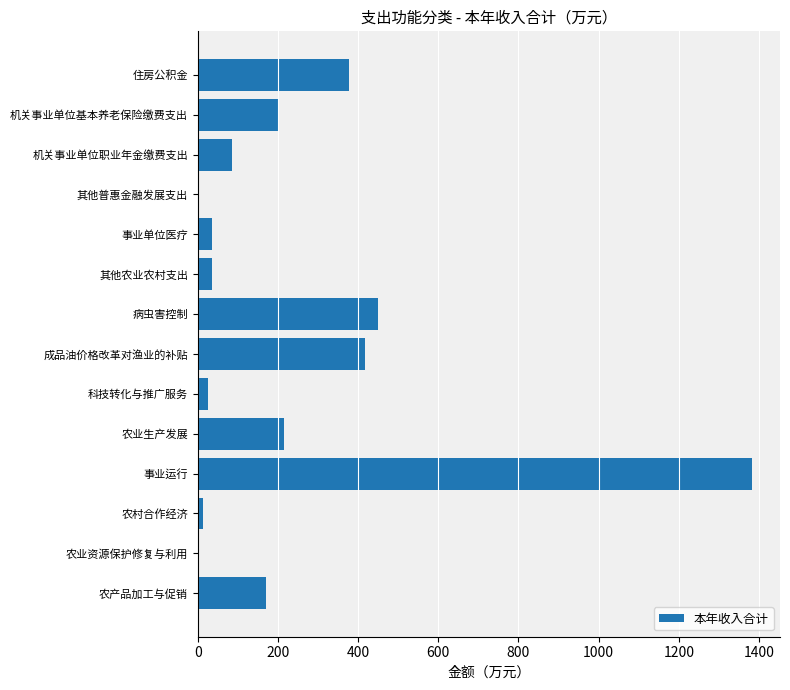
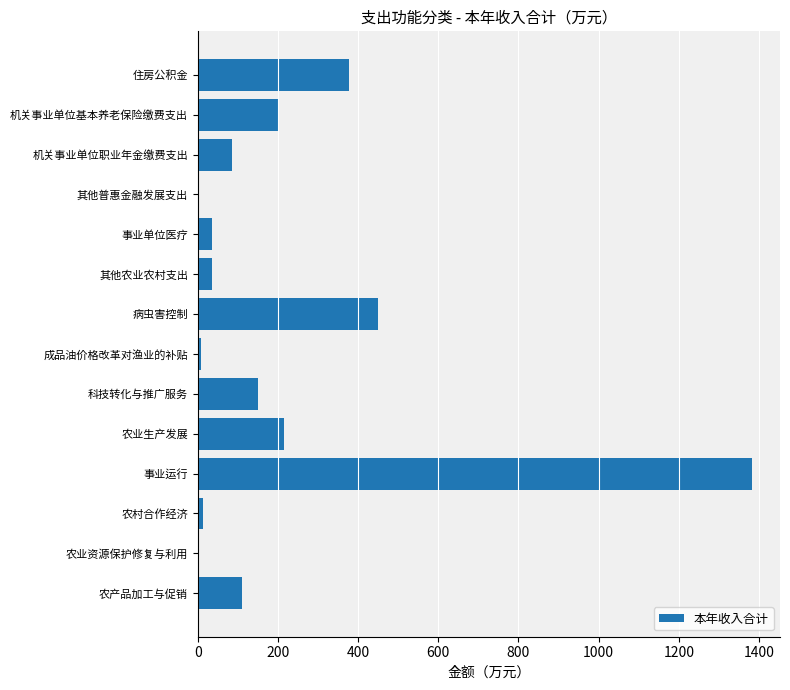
成品油价格改革对渔业的补贴: 420 -> 10
科技转化与推广服务: 30 -> 150
农产品加工与促销: 170 -> 110
